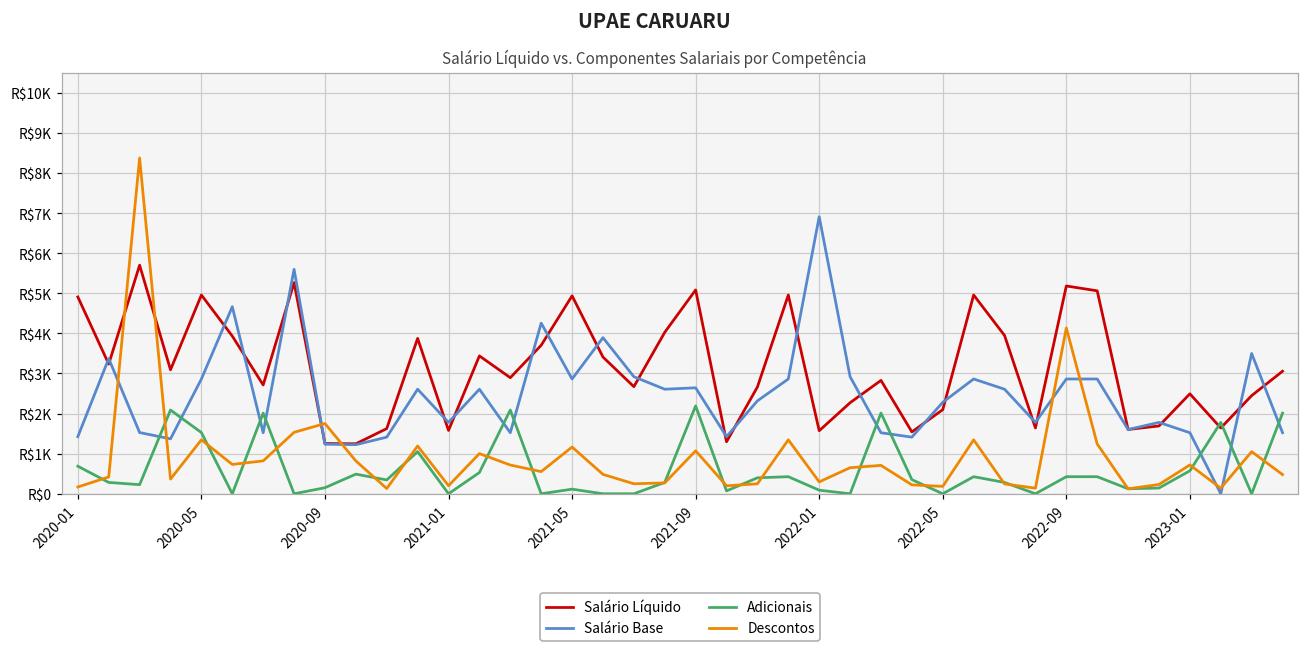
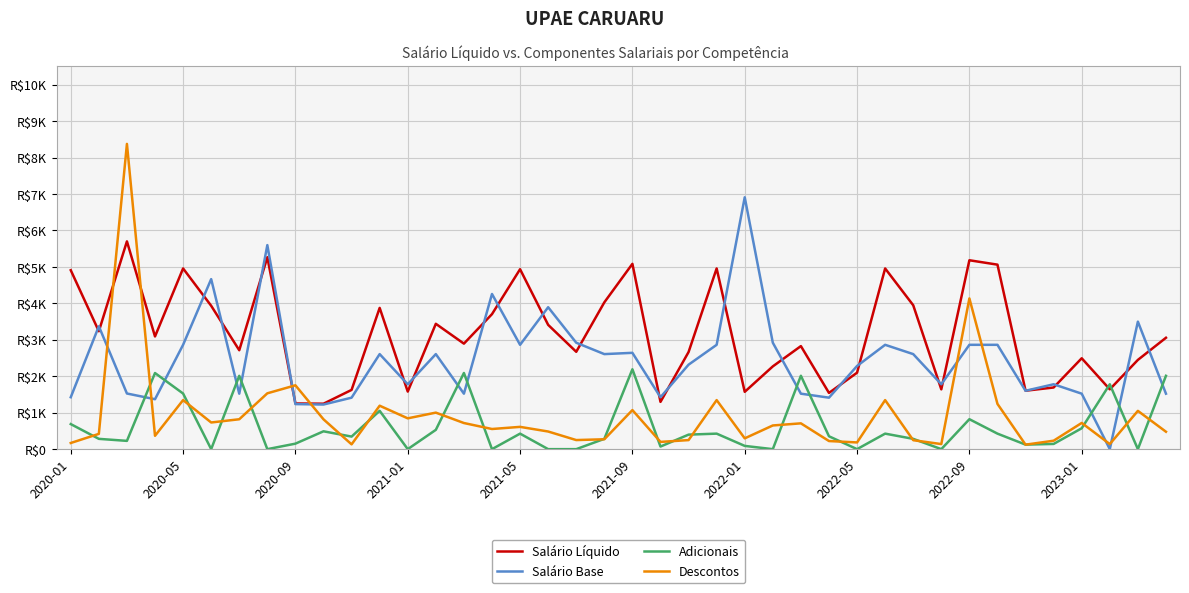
Descontos, 2021-01: R$200 -> R$800
Adicionais, 2021-05: R$100 -> R$400
Descontos, 2021-05: R$1200 -> R$600
Adicionais, 2022-09: R$400 -> R$800
